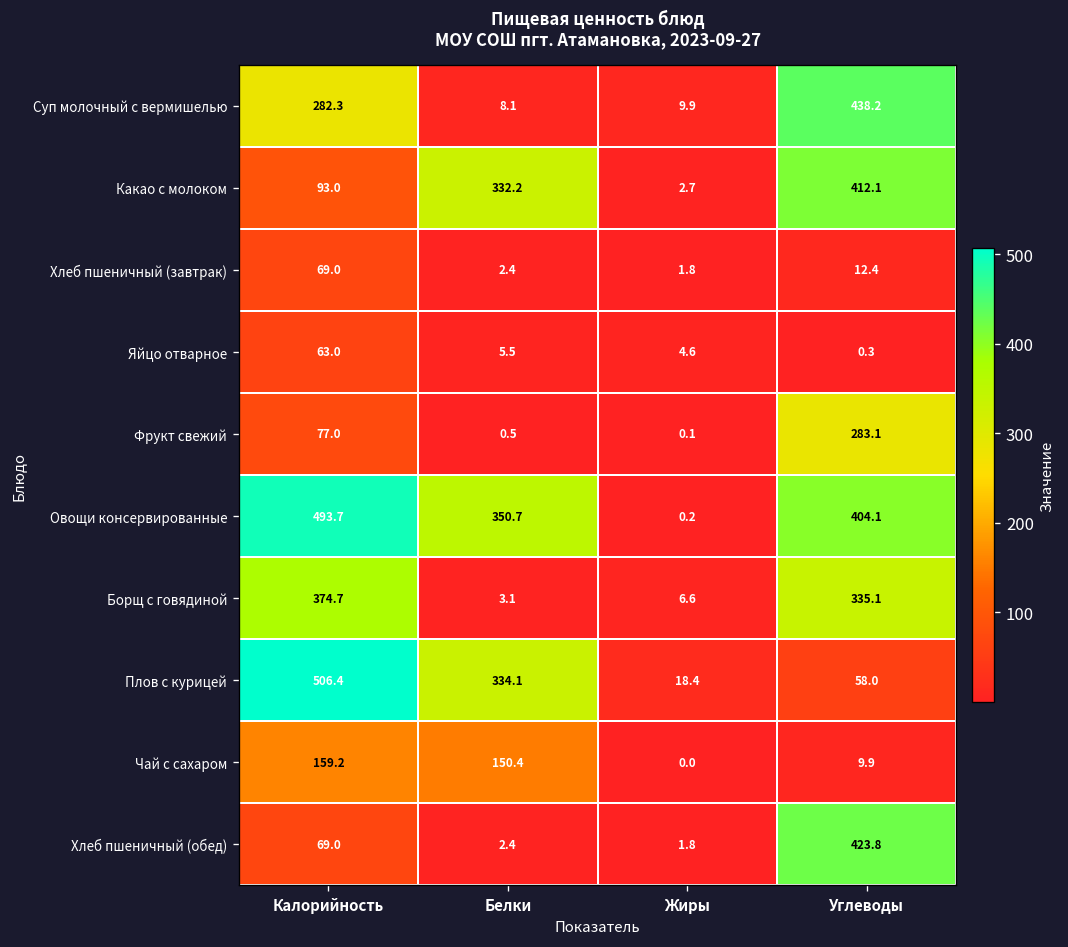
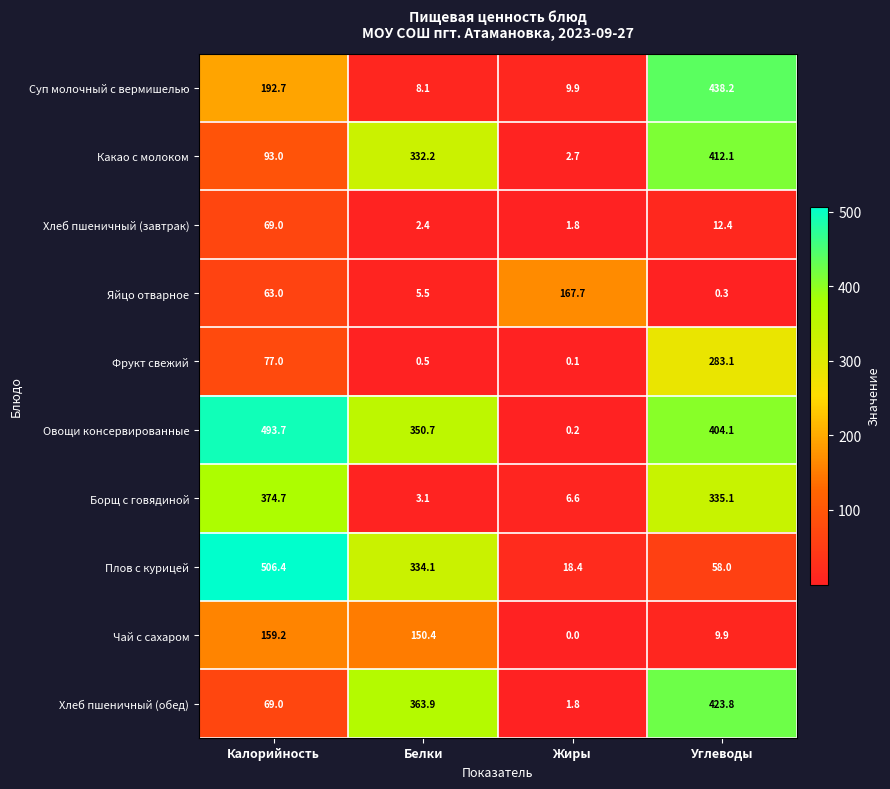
Суп молочный с вермишелью, Калорийность: 282.3 -> 192.7
Яйцо отварное, Жиры: 4.6 -> 167.7
Хлеб пшеничный (обед), Белки: 2.4 -> 363.9
